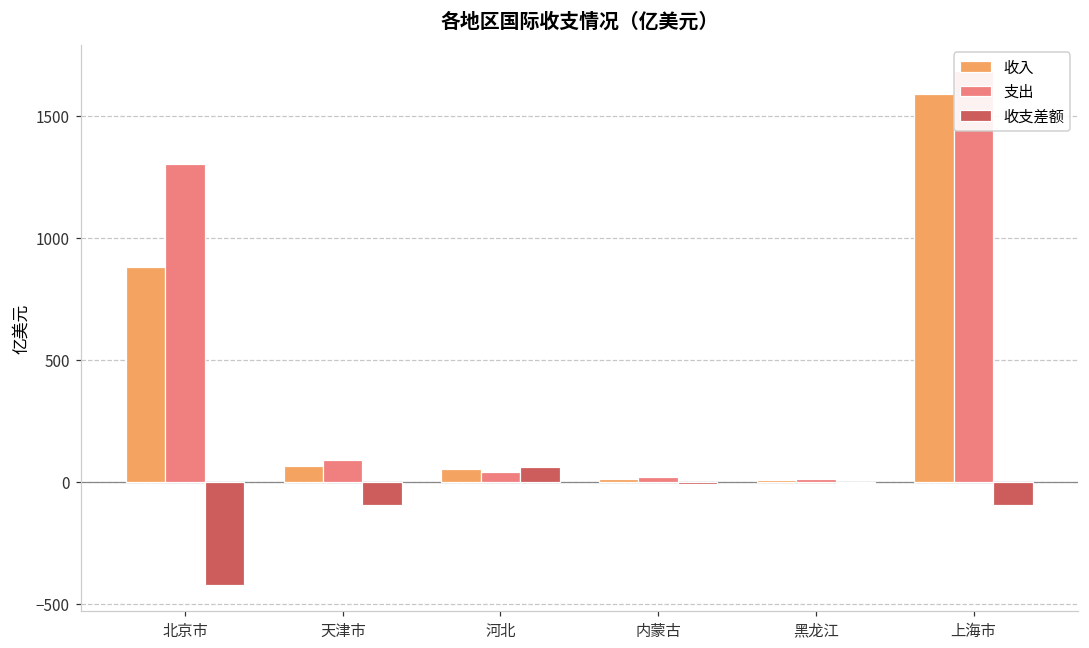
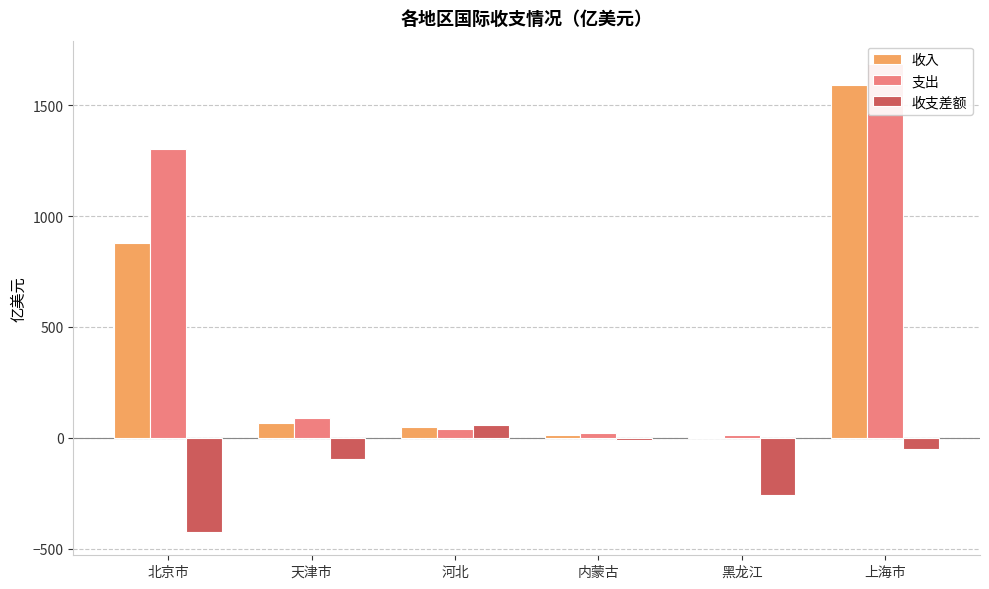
收支差额, 黑龙江: -10 -> -260
收支差额, 上海市: -100 -> -50
